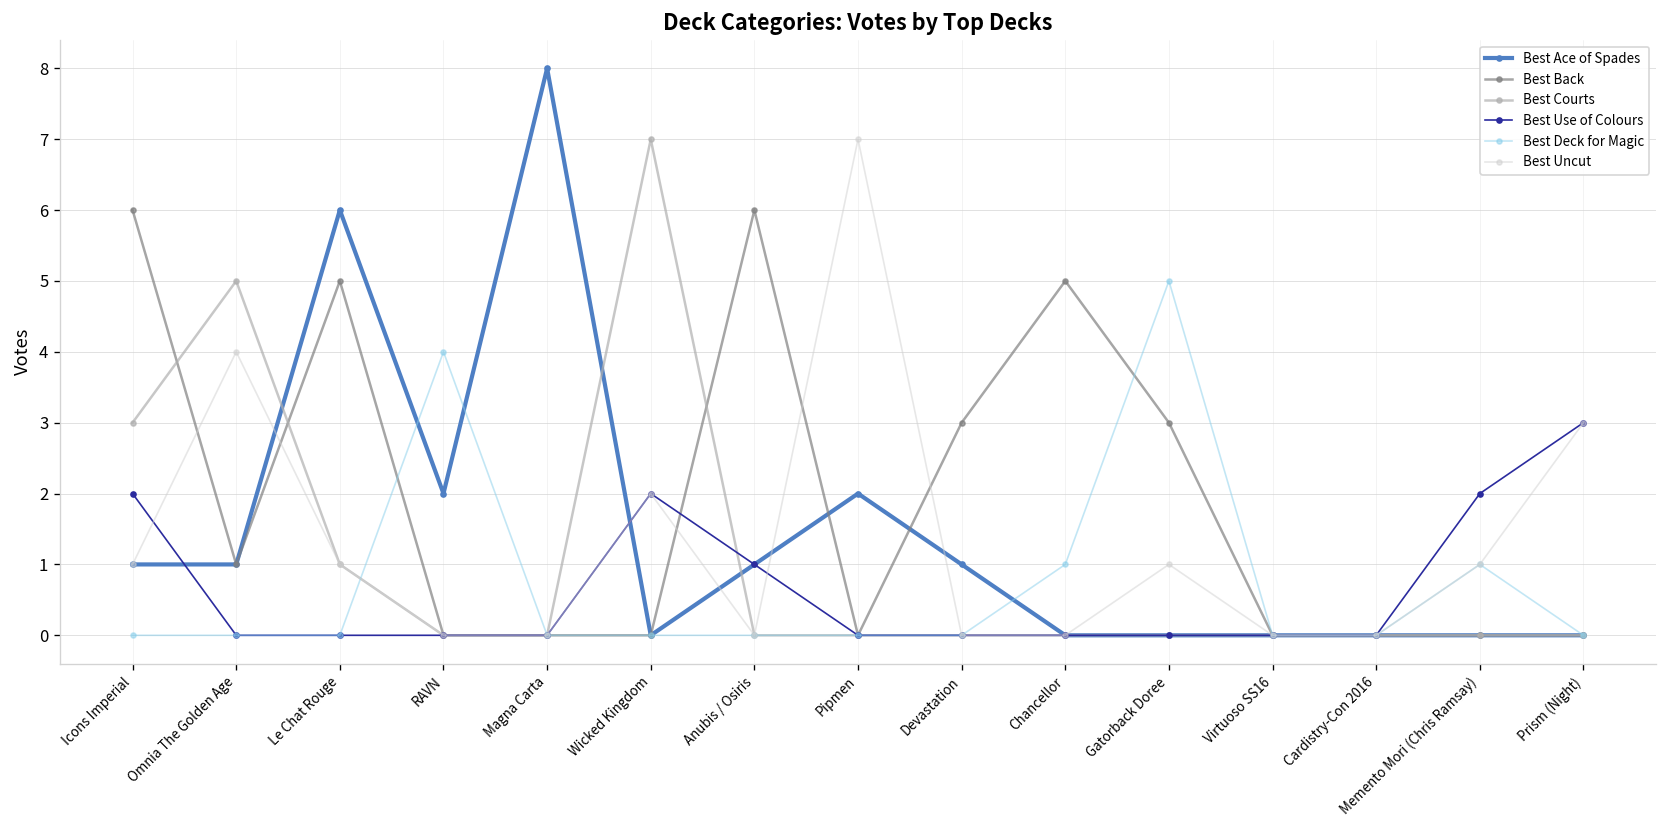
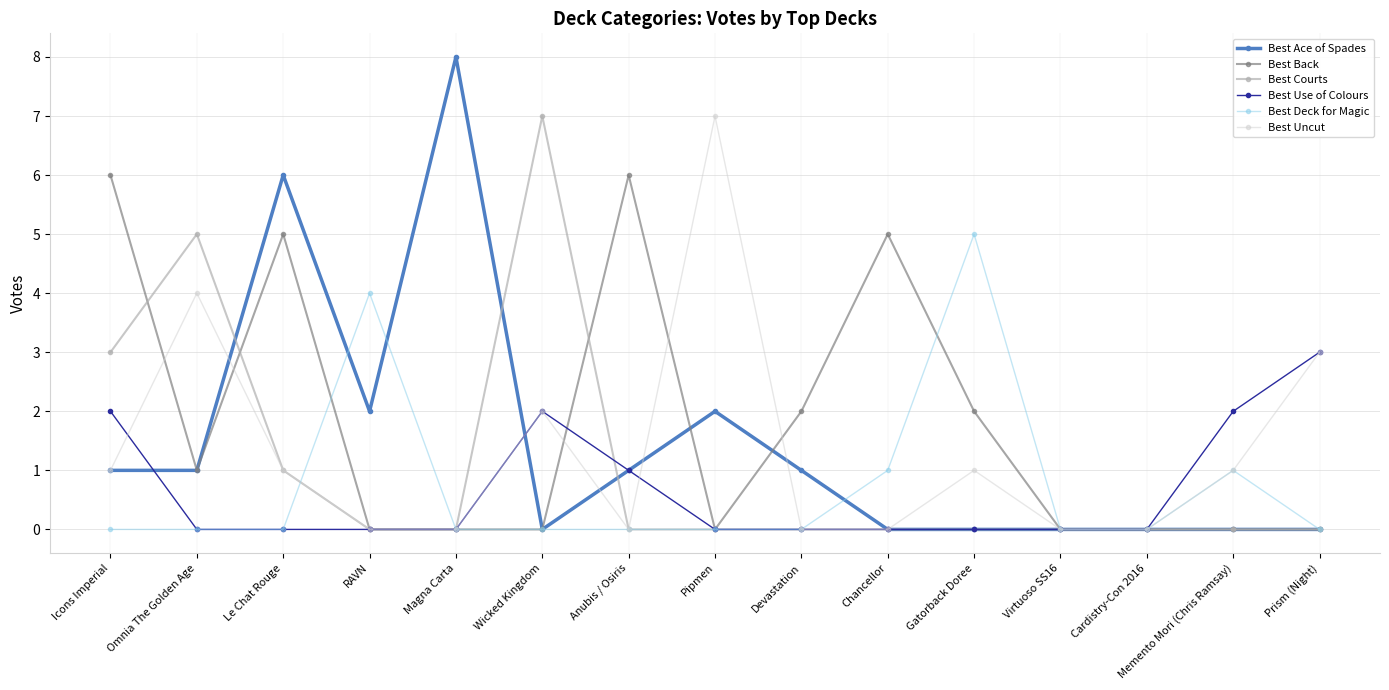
Best Back, Devastation: 3 -> 2
Best Back, Gatorback Doree: 3 -> 2
